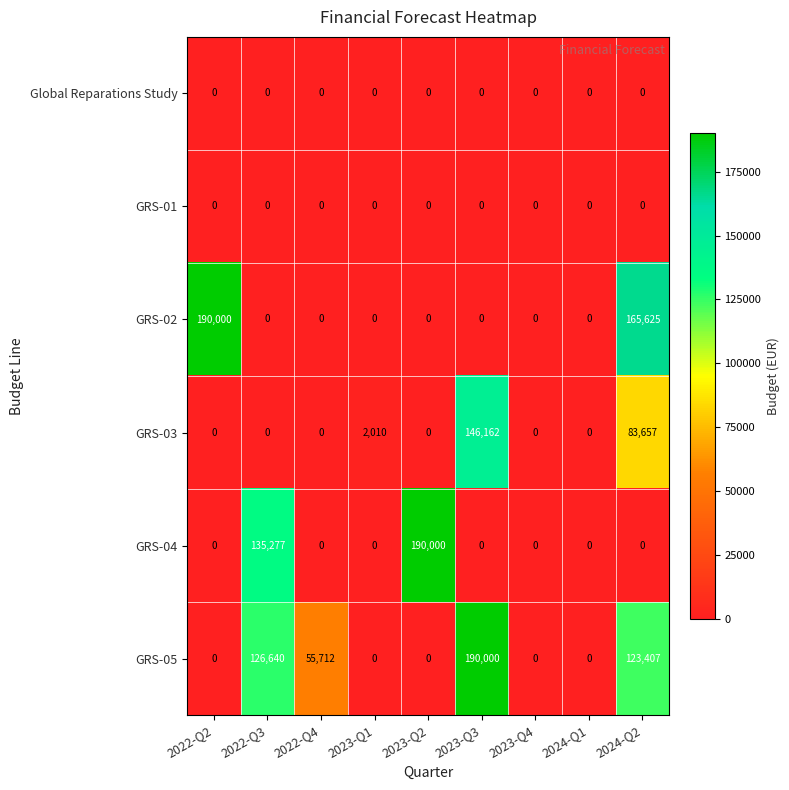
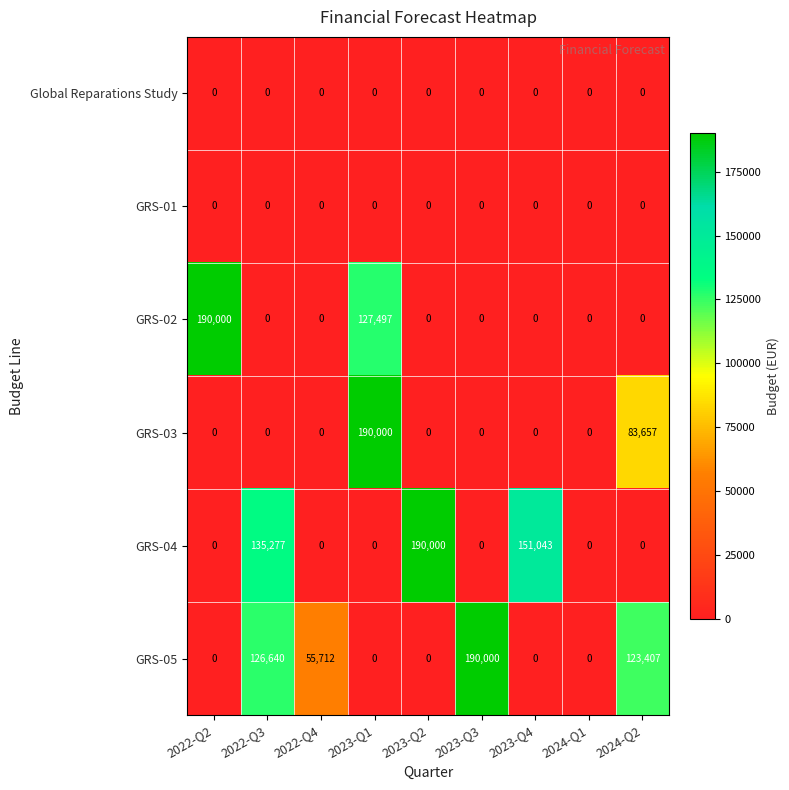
GRS-02, 2023-Q1: 0 -> 127,497
GRS-02, 2024-Q2: 165,625 -> 0
GRS-03, 2023-Q1: 2,010 -> 190,000
GRS-03, 2023-Q3: 146,162 -> 0
GRS-04, 2023-Q4: 0 -> 151,043
